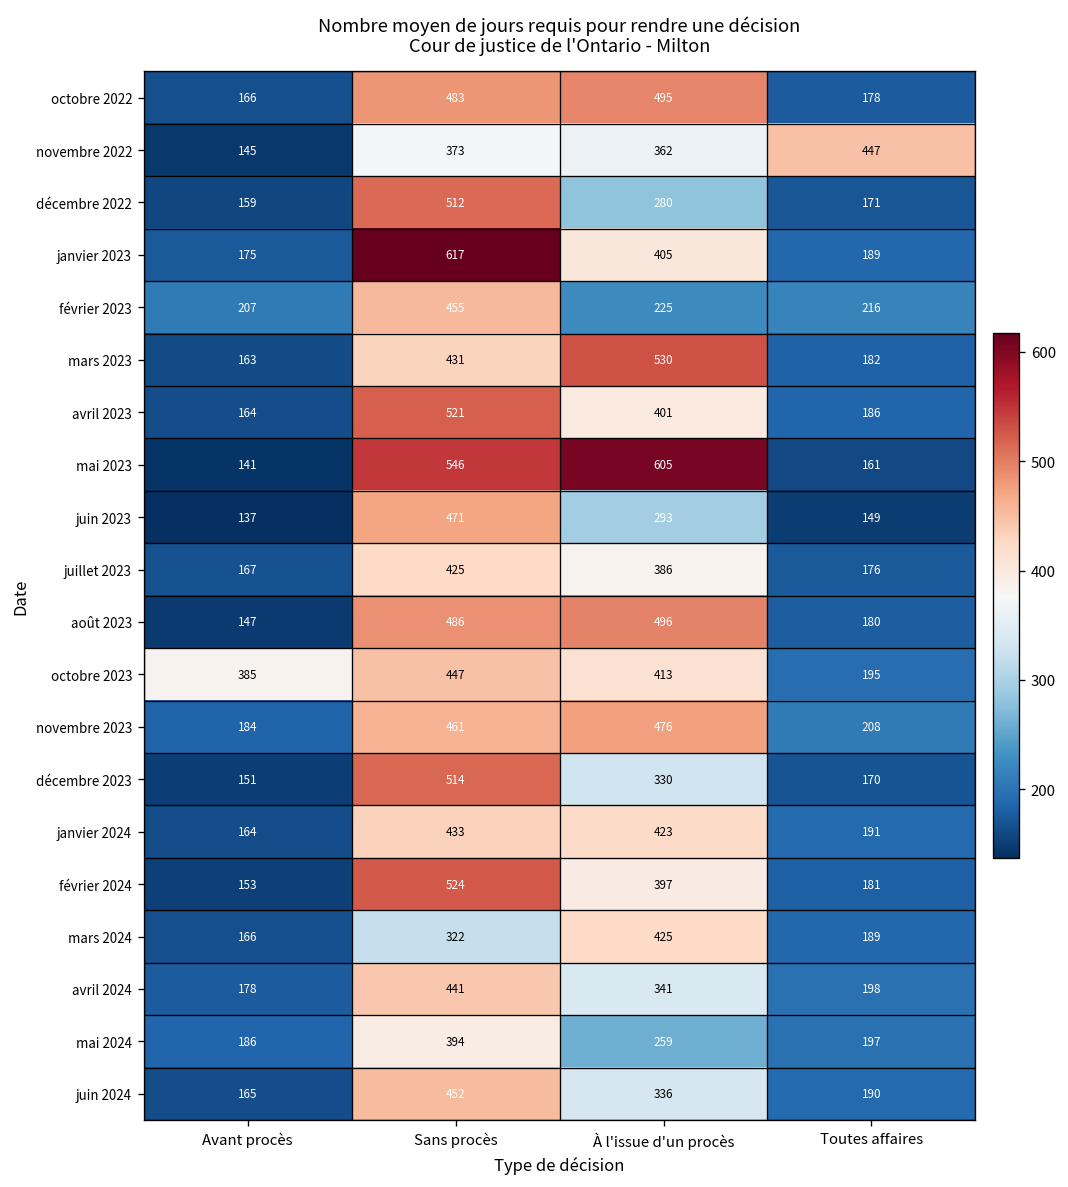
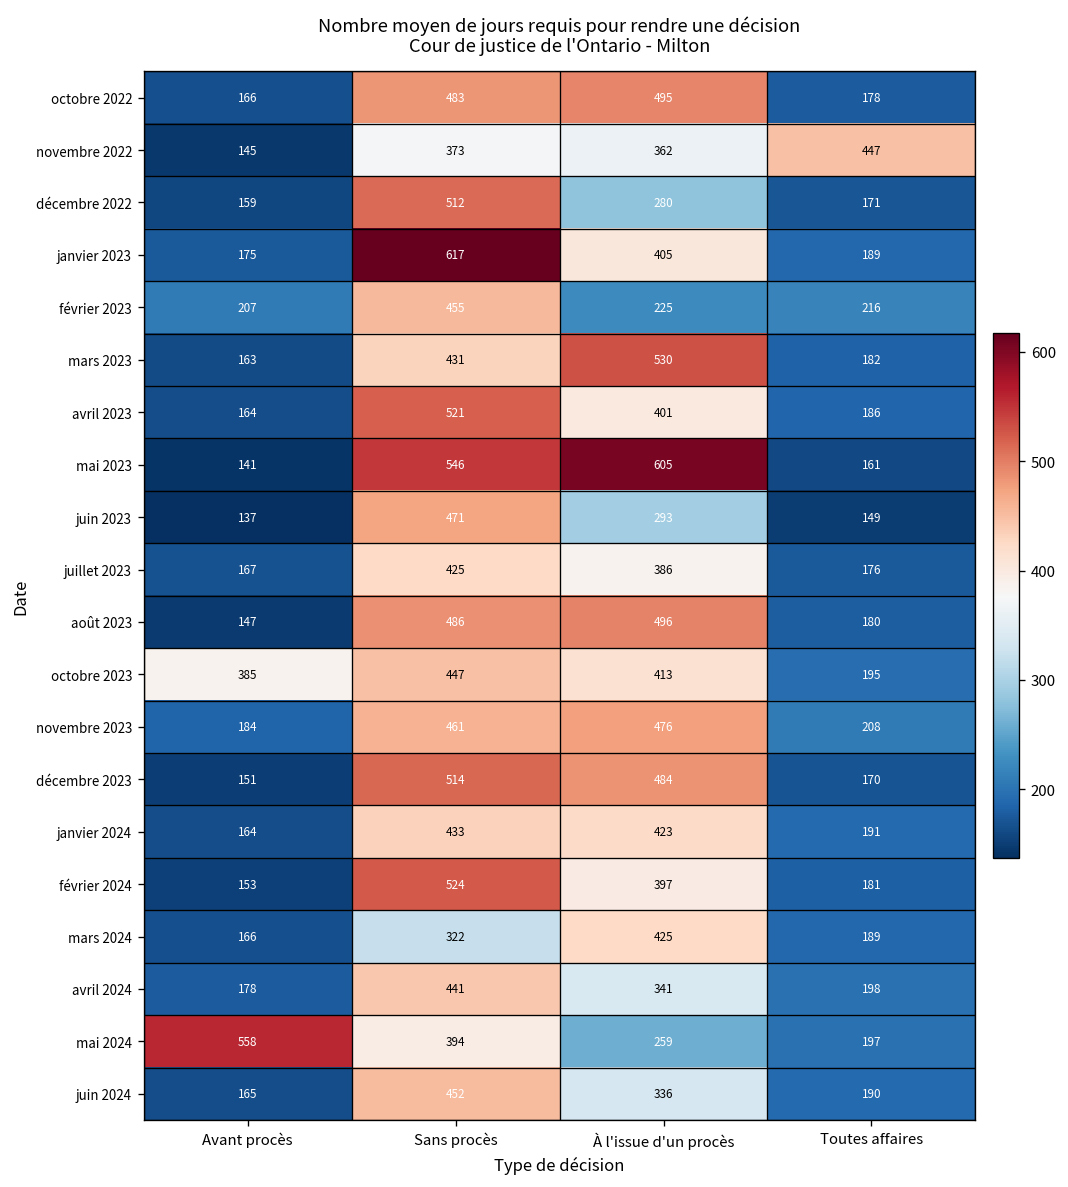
décembre 2023, À l'issue d'un procès: 330 -> 484
mai 2024, Avant procès: 186 -> 558
